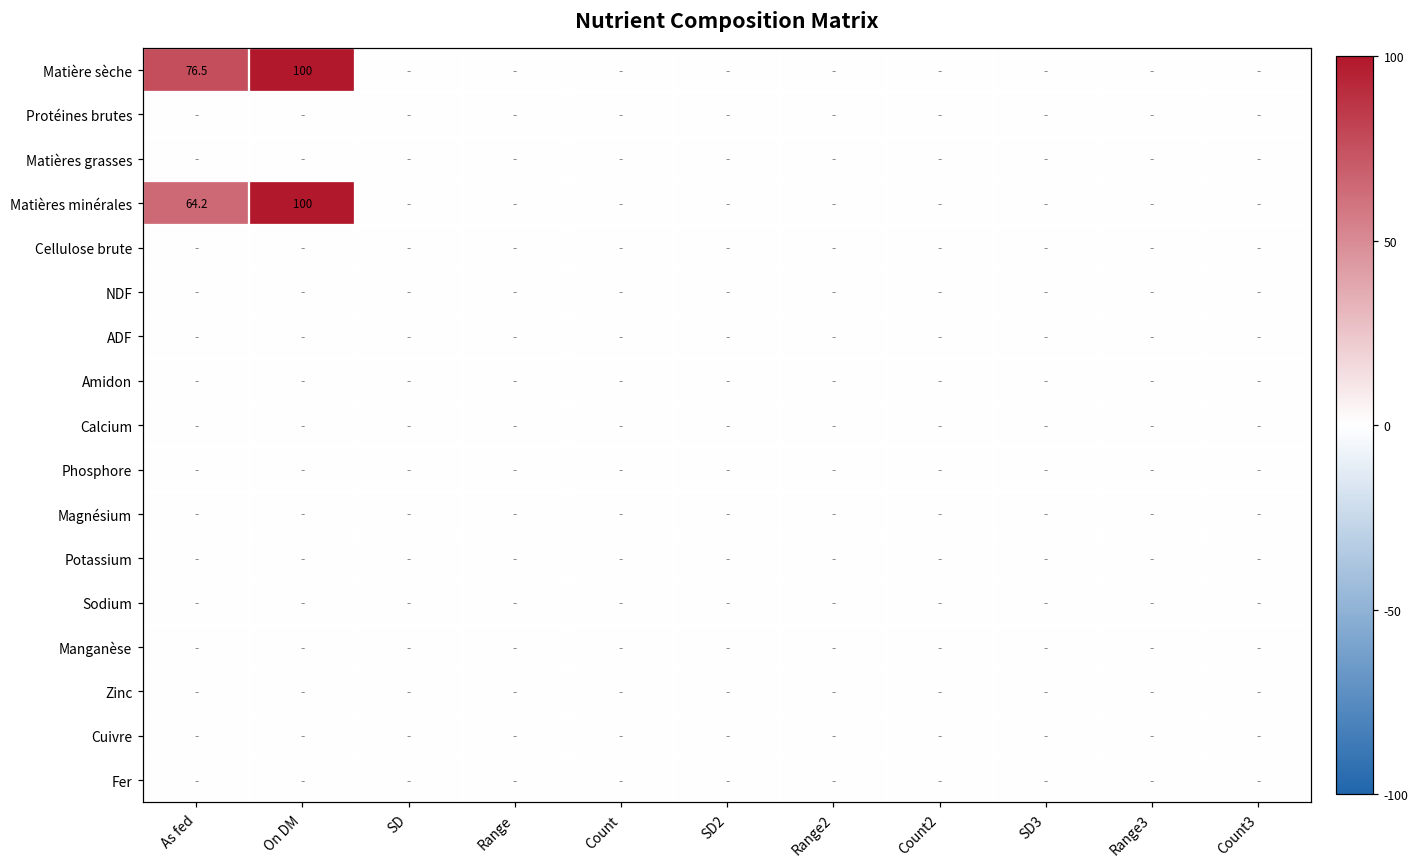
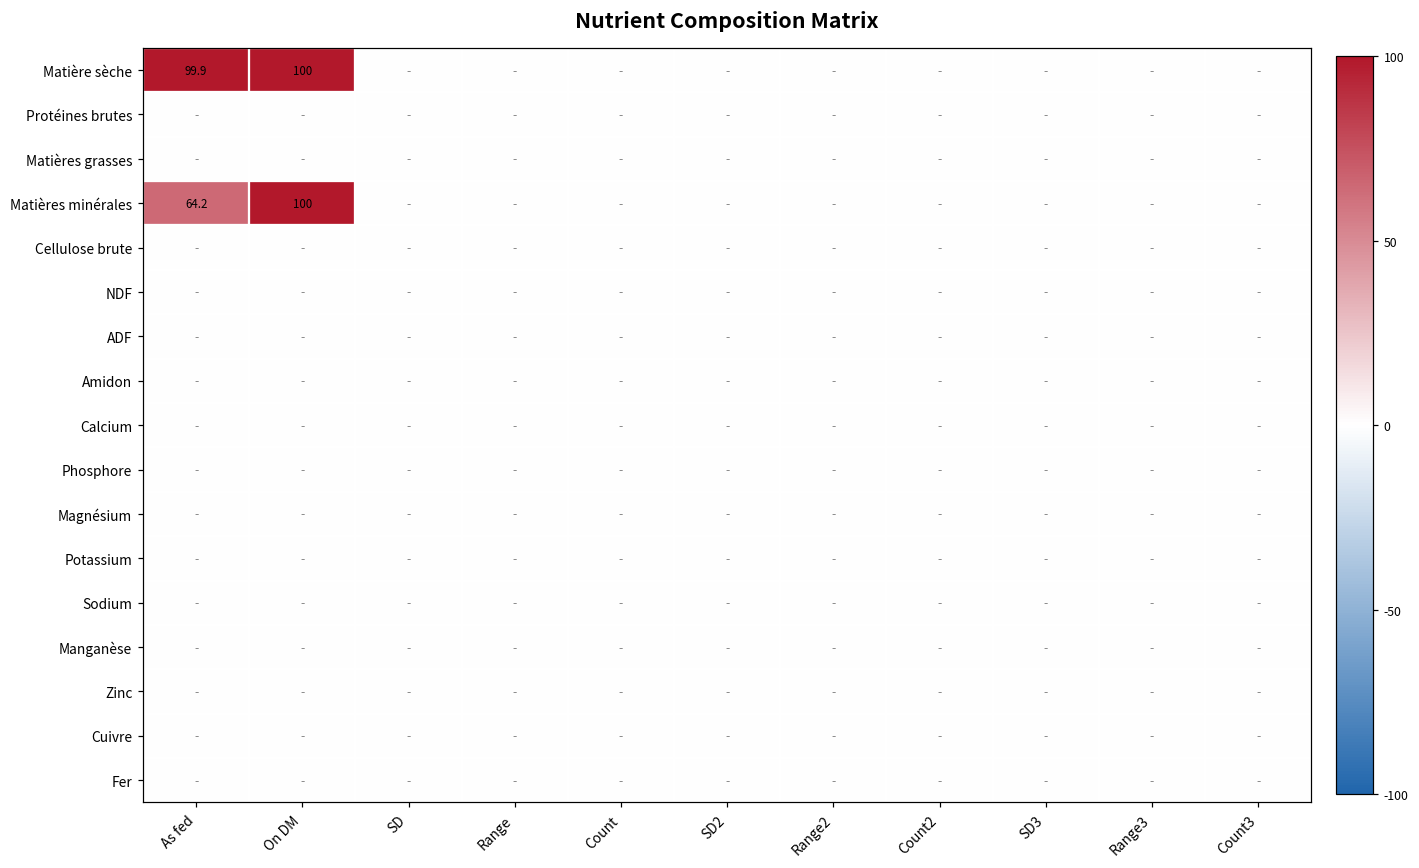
Matière sèche, As fed: 76.5 -> 99.9
